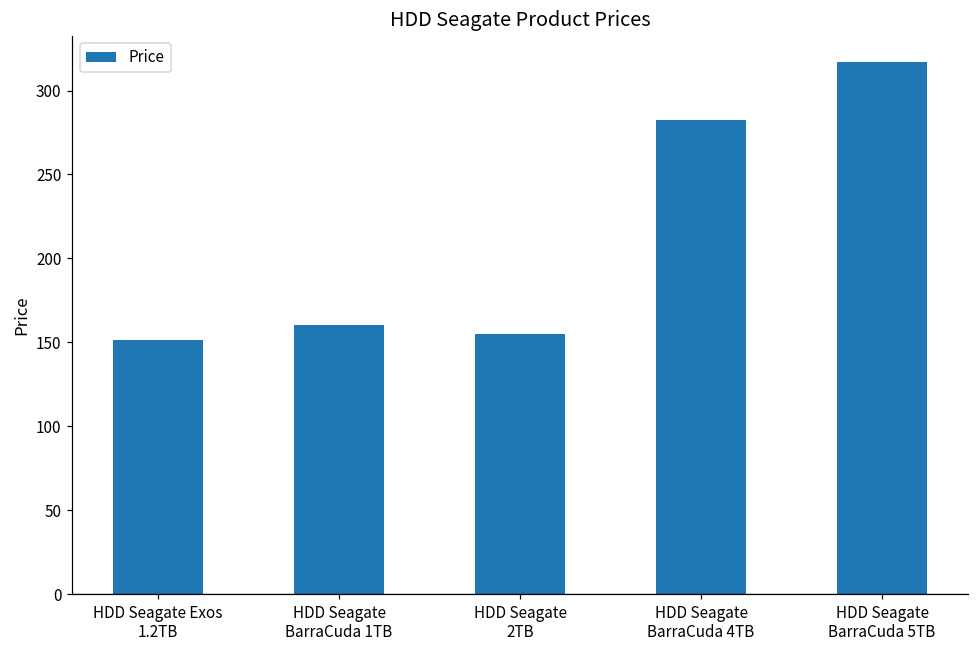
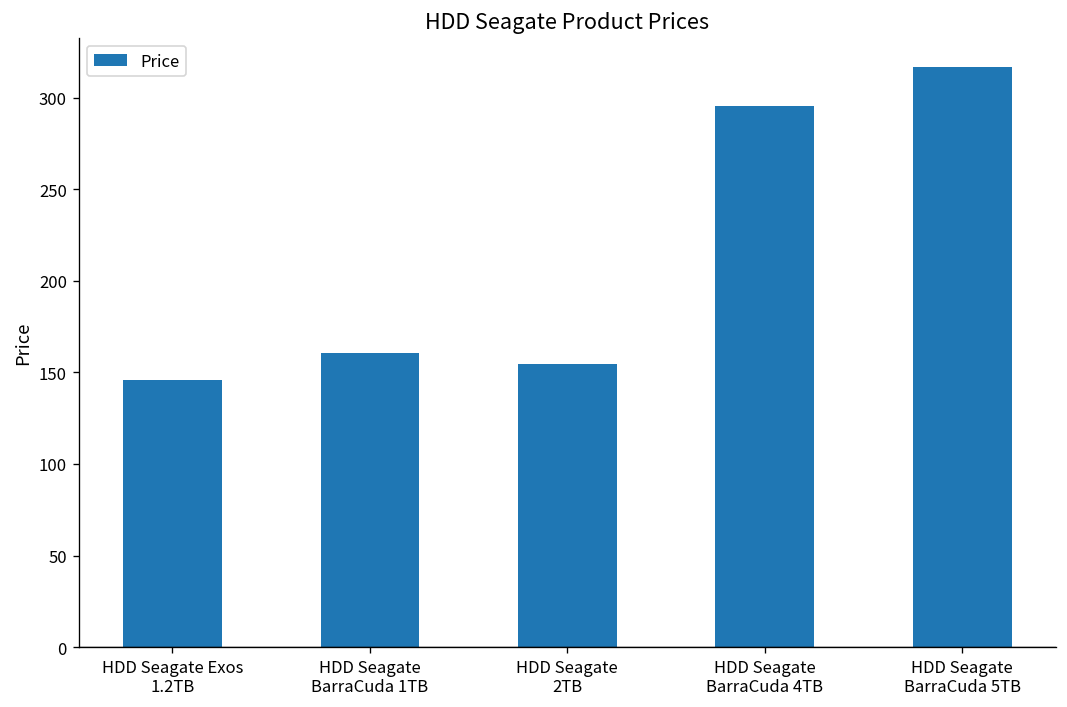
HDD Seagate Exos 1.2TB: 151 -> 146
HDD Seagate BarraCuda 4TB: 283 -> 296
